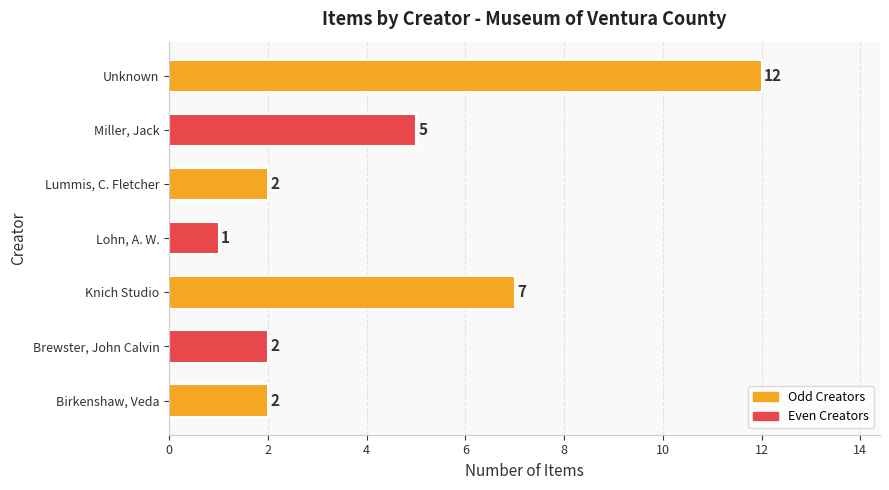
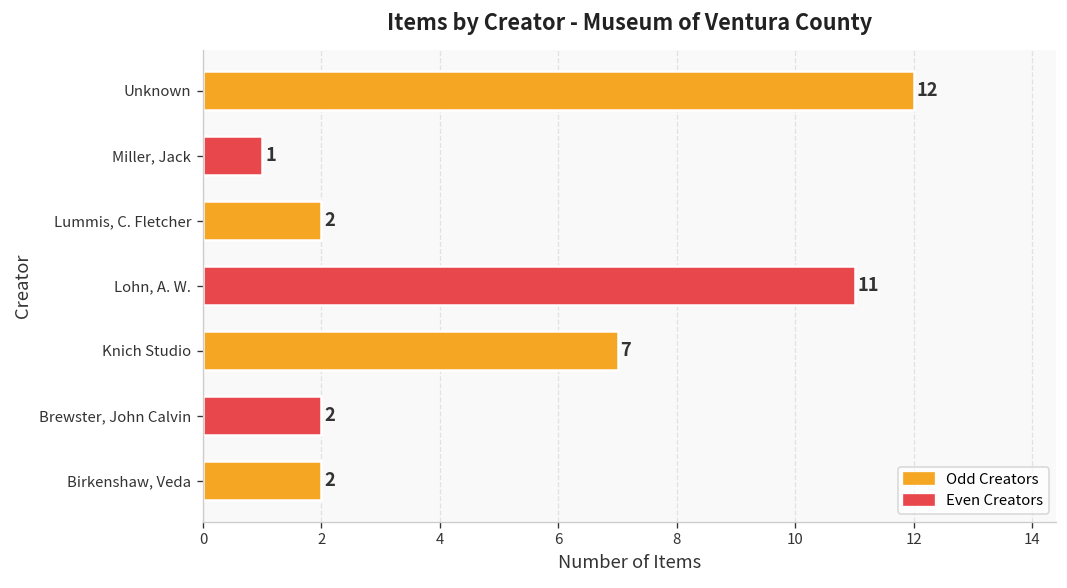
Miller, Jack: 5 -> 1
Lohn, A. W.: 1 -> 11
